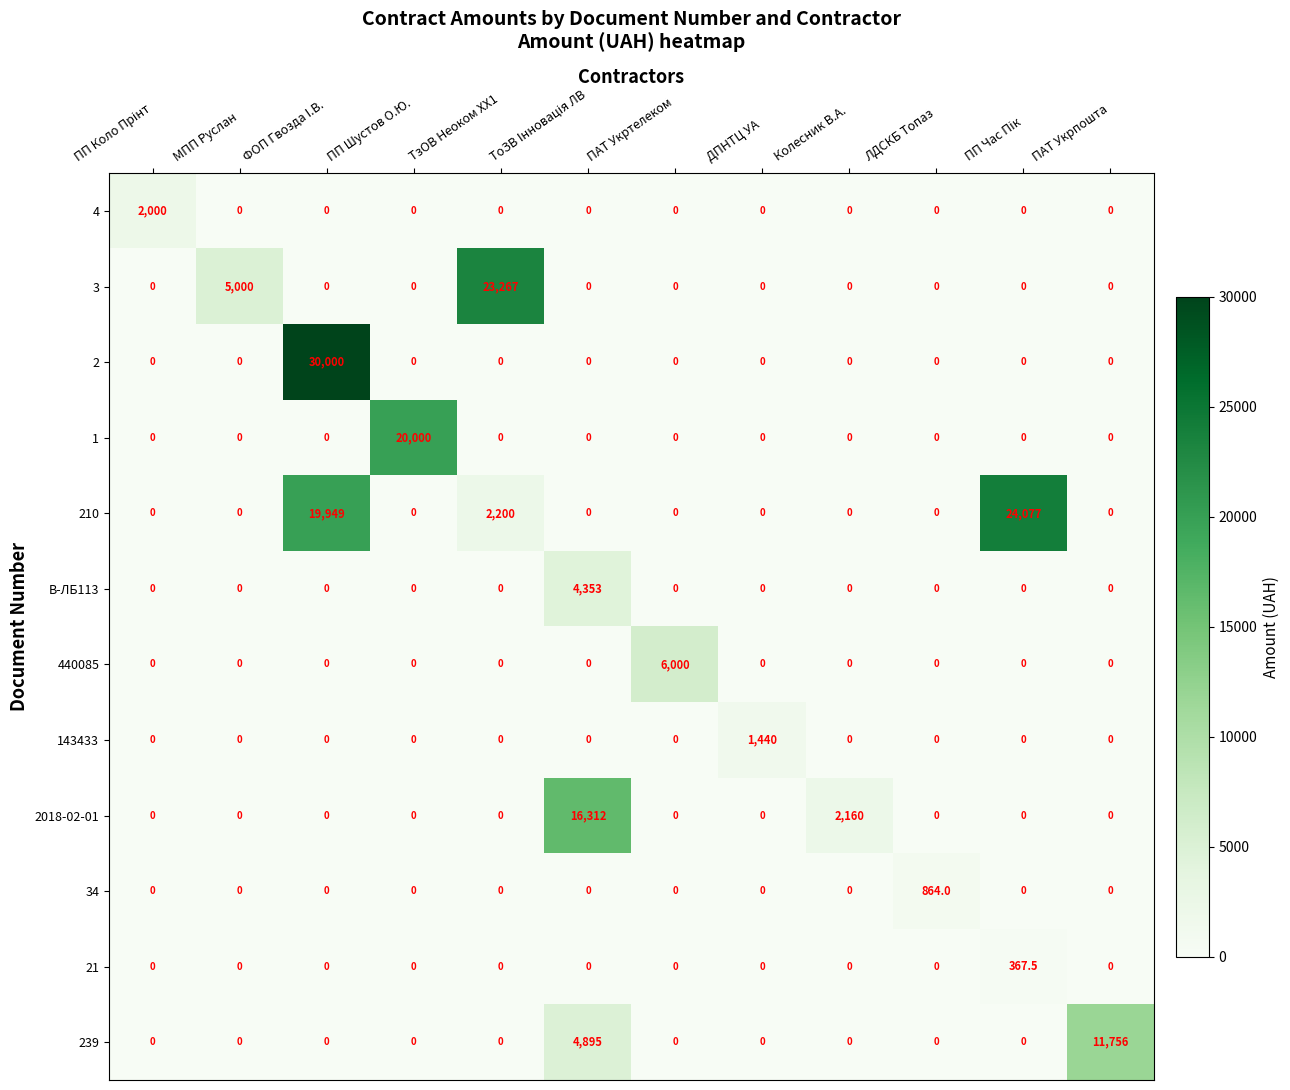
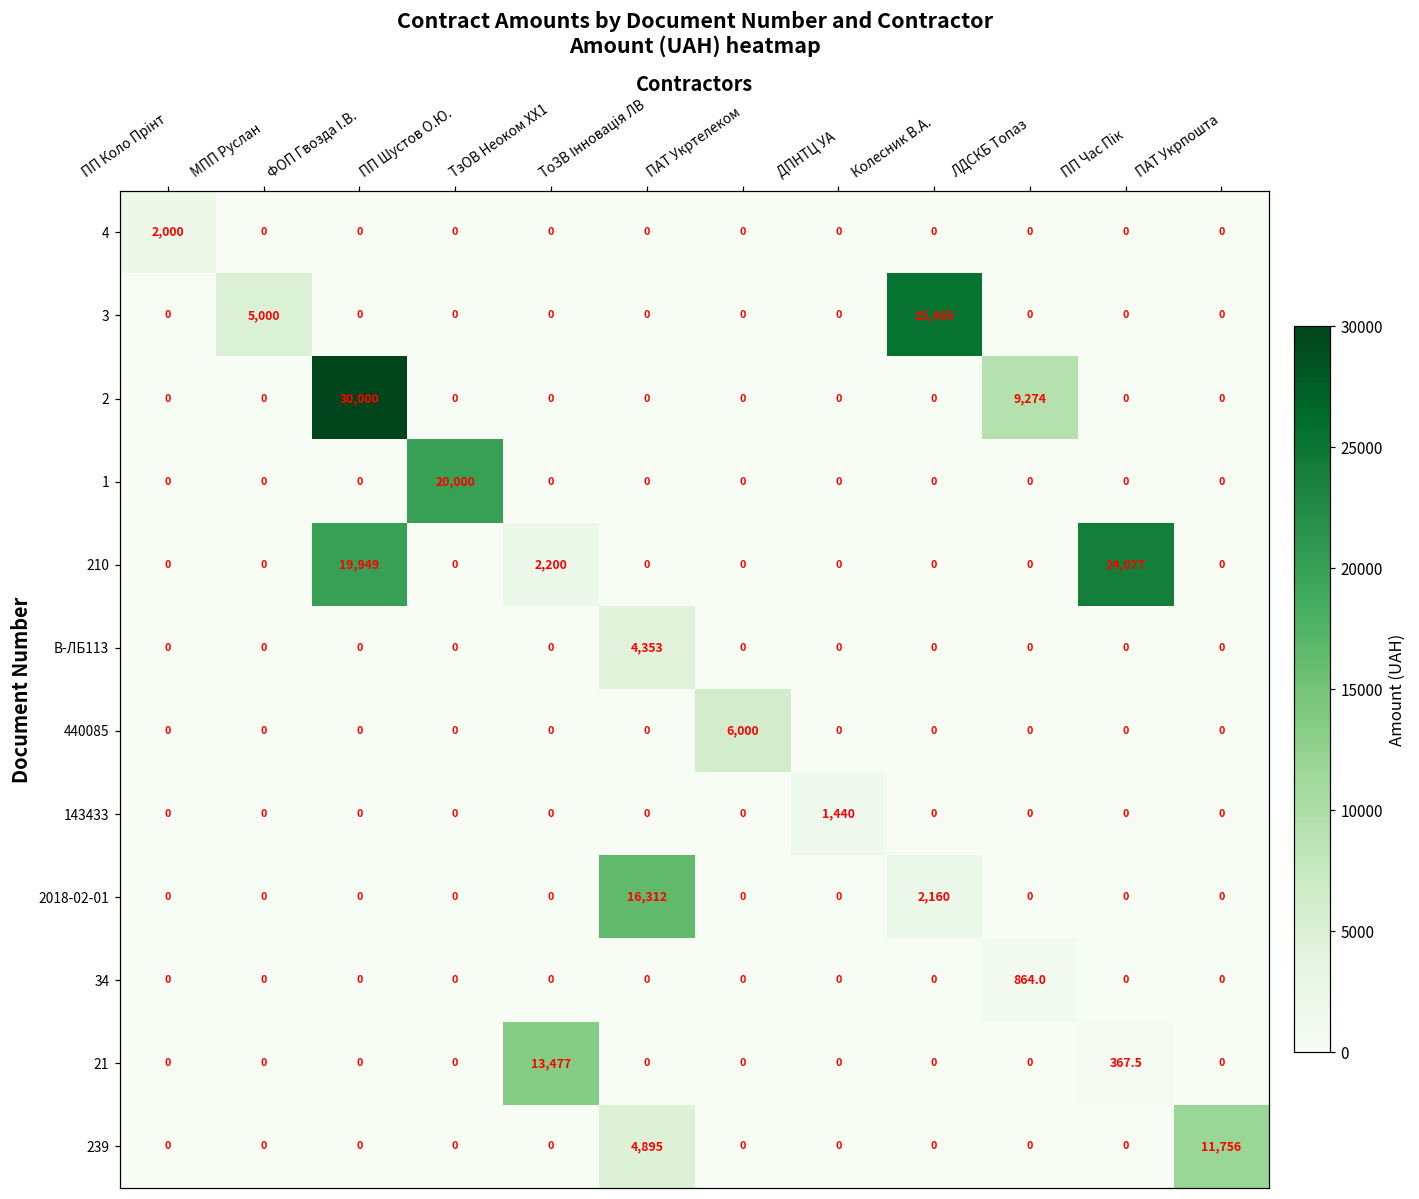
3, ТзОВ Неоком ХХ1: 23,267 -> 0
3, Колесник В.А.: 0 -> 25,405
2, ЛДСКБ Топаз: 0 -> 9,274
21, ТзОВ Неоком ХХ1: 0 -> 13,477
